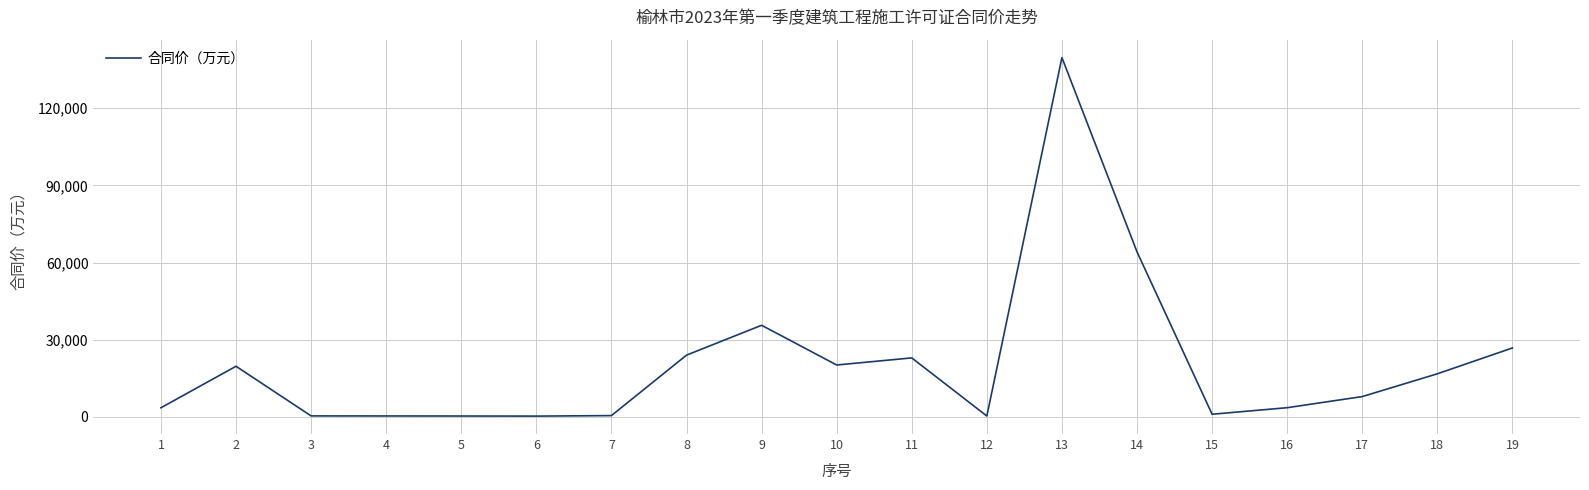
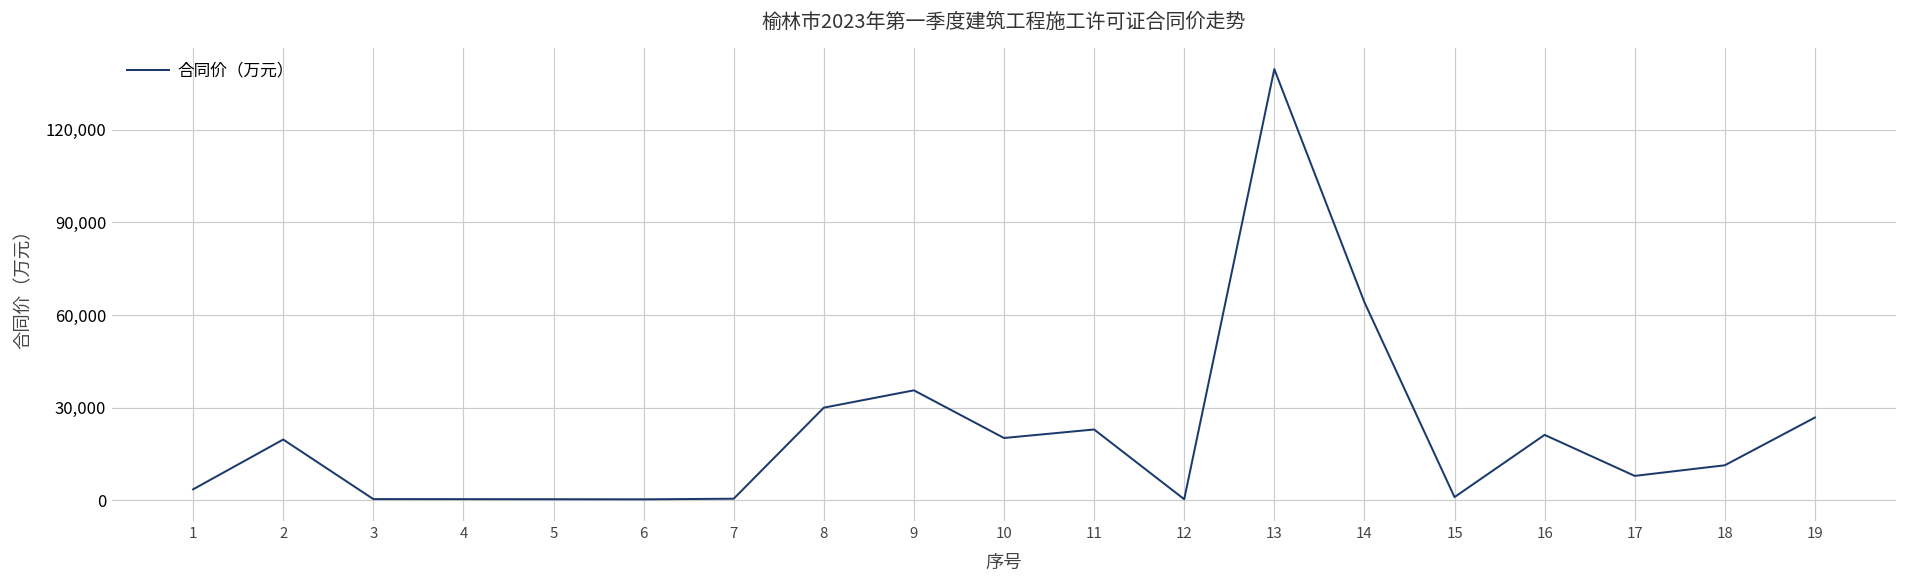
8: 24,000 -> 30,000
16: 4,000 -> 21,000
18: 17,000 -> 11,000
